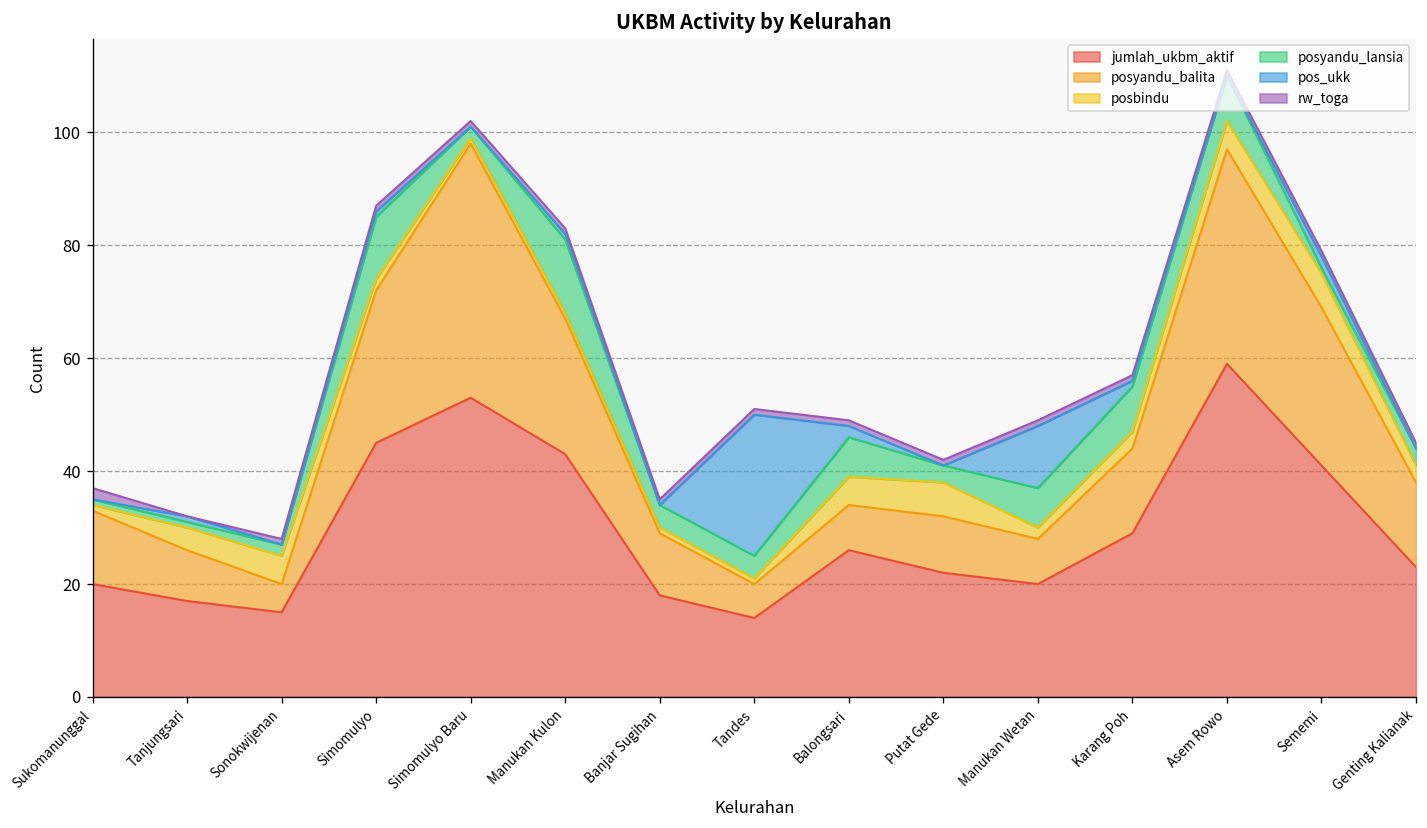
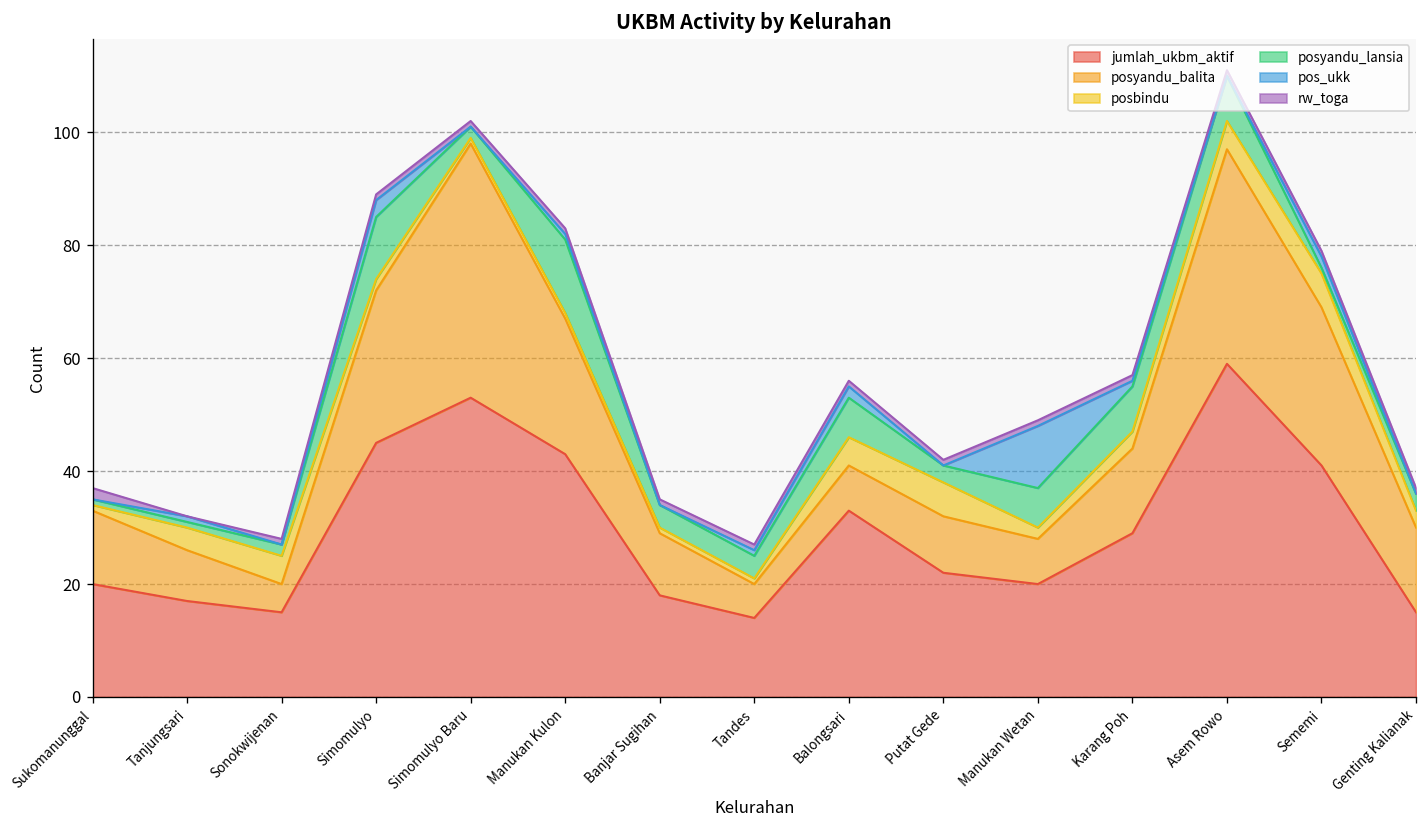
pos_ukk, Simomulyo: 1 -> 3
pos_ukk, Tandes: 25 -> 1
jumlah_ukbm_aktif, Balongsari: 26 -> 33
jumlah_ukbm_aktif, Genting Kalianak: 23 -> 15
